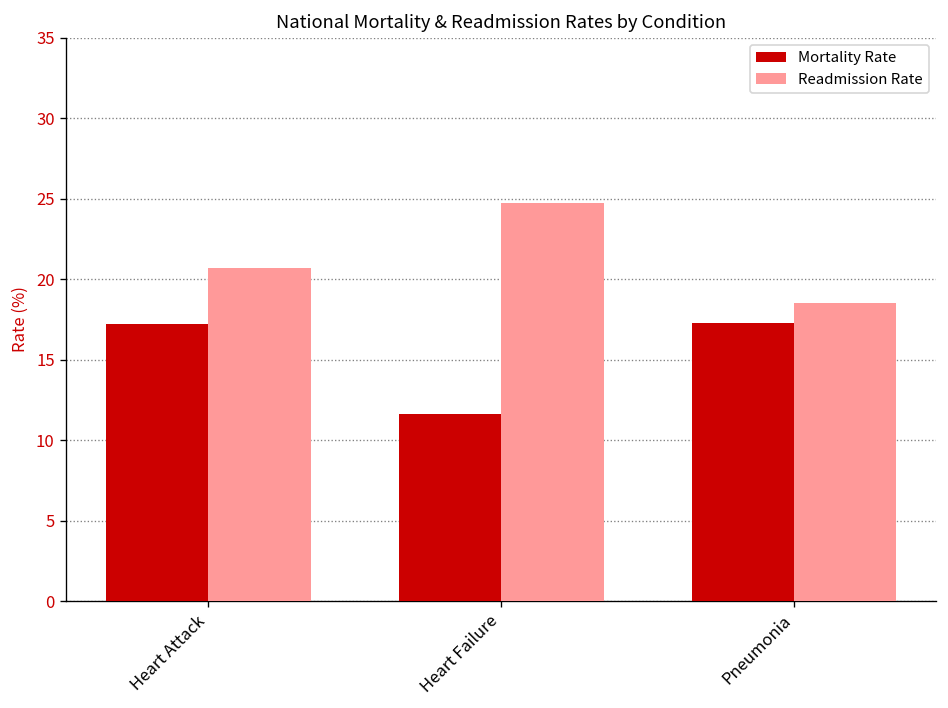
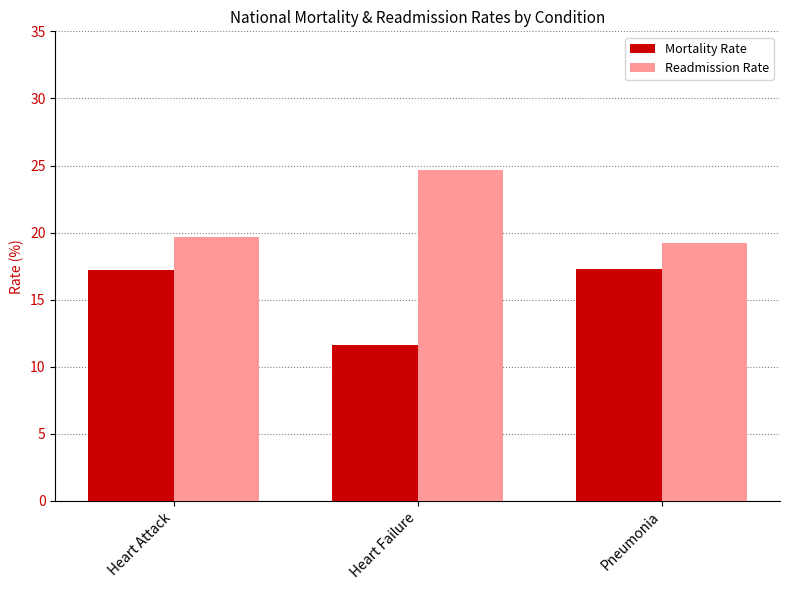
Readmission Rate, Heart Attack: 20.7 -> 19.7
Readmission Rate, Pneumonia: 18.5 -> 19.2
